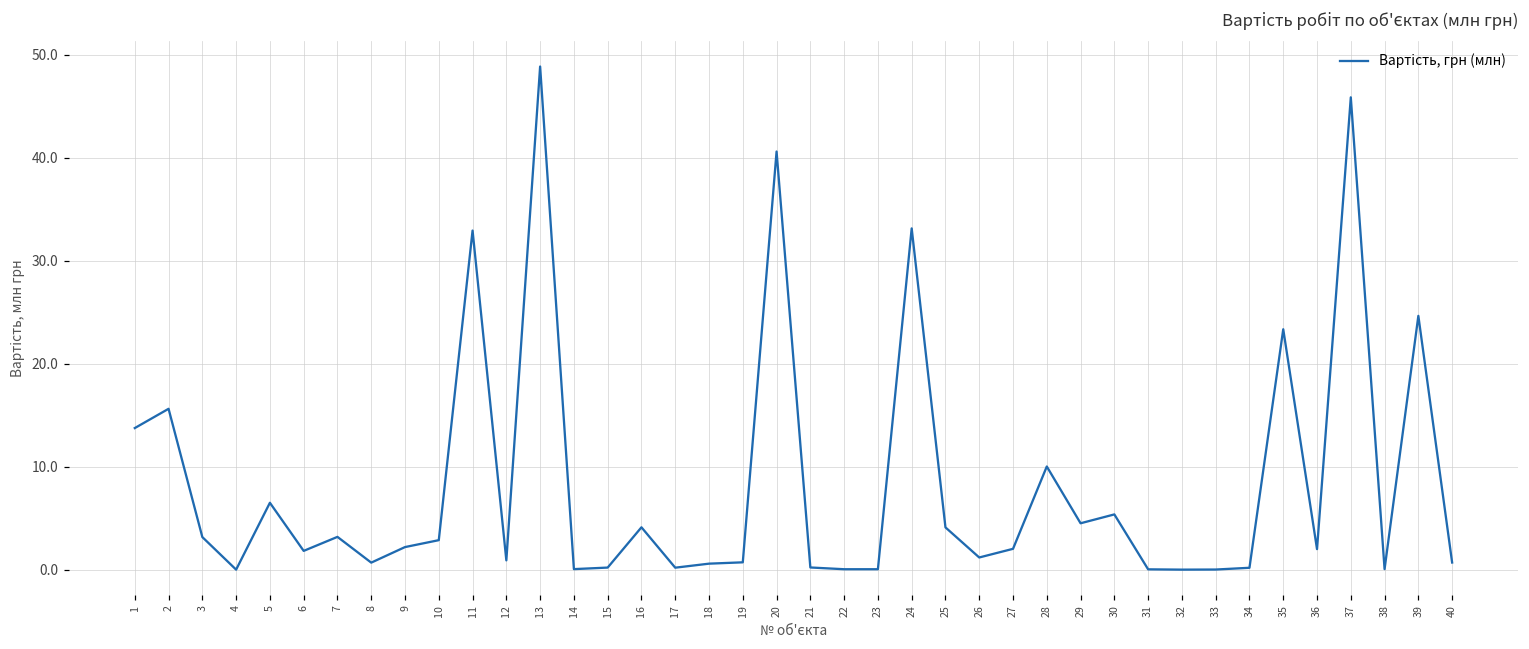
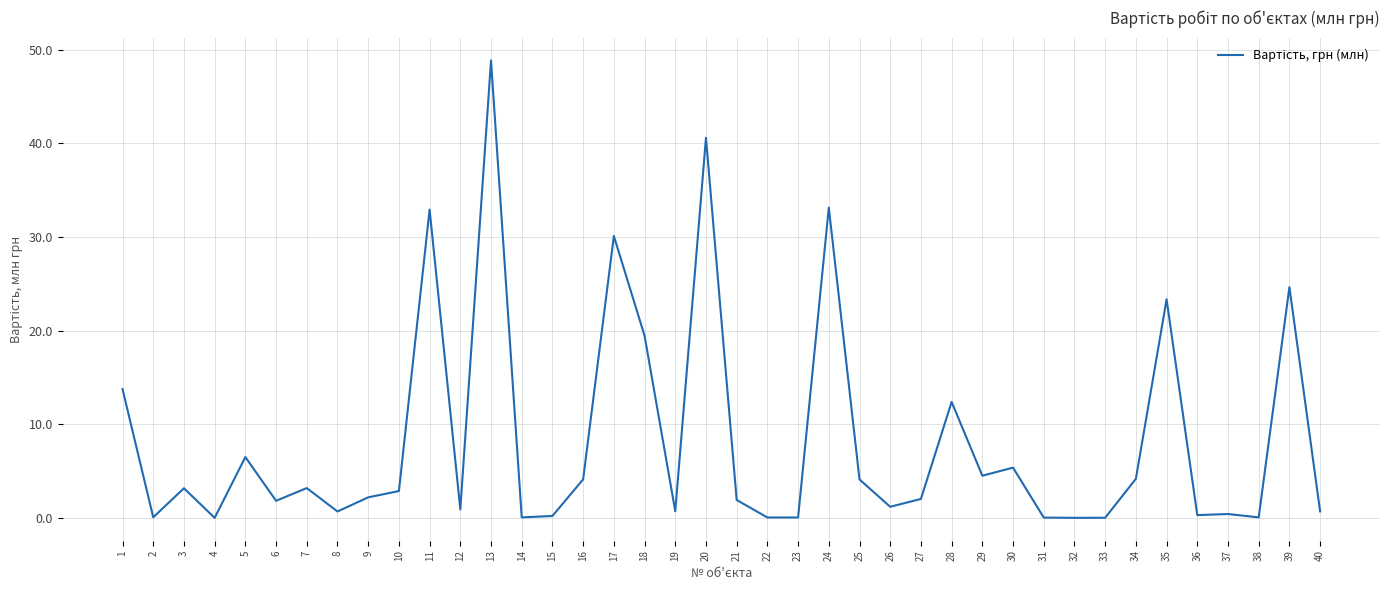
2: 16 -> 0
17: 0 -> 30
18: 1 -> 19
21: 0 -> 2
28: 10 -> 12
34: 0 -> 4
36: 2 -> 0
37: 46 -> 0
